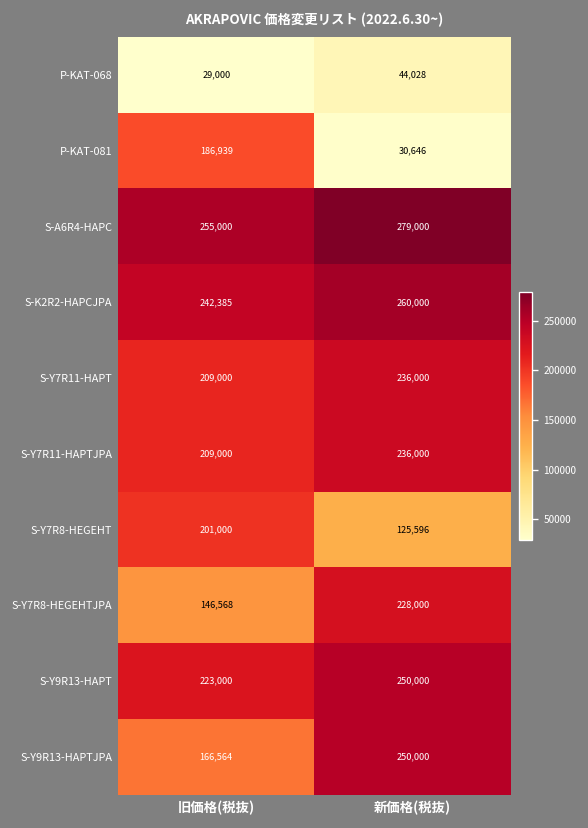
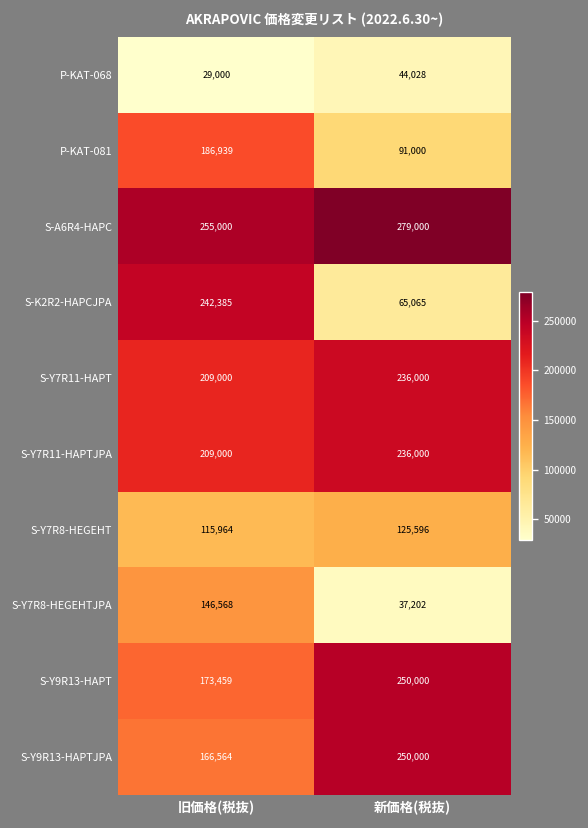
P-KAT-081, 新価格(税抜): 30,646 -> 91,000
S-K2R2-HAPCJPA, 新価格(税抜): 260,000 -> 65,065
S-Y7R8-HEGEHT, 旧価格(税抜): 201,000 -> 115,964
S-Y7R8-HEGEHTJPA, 新価格(税抜): 228,000 -> 37,202
S-Y9R13-HAPT, 旧価格(税抜): 223,000 -> 173,459
